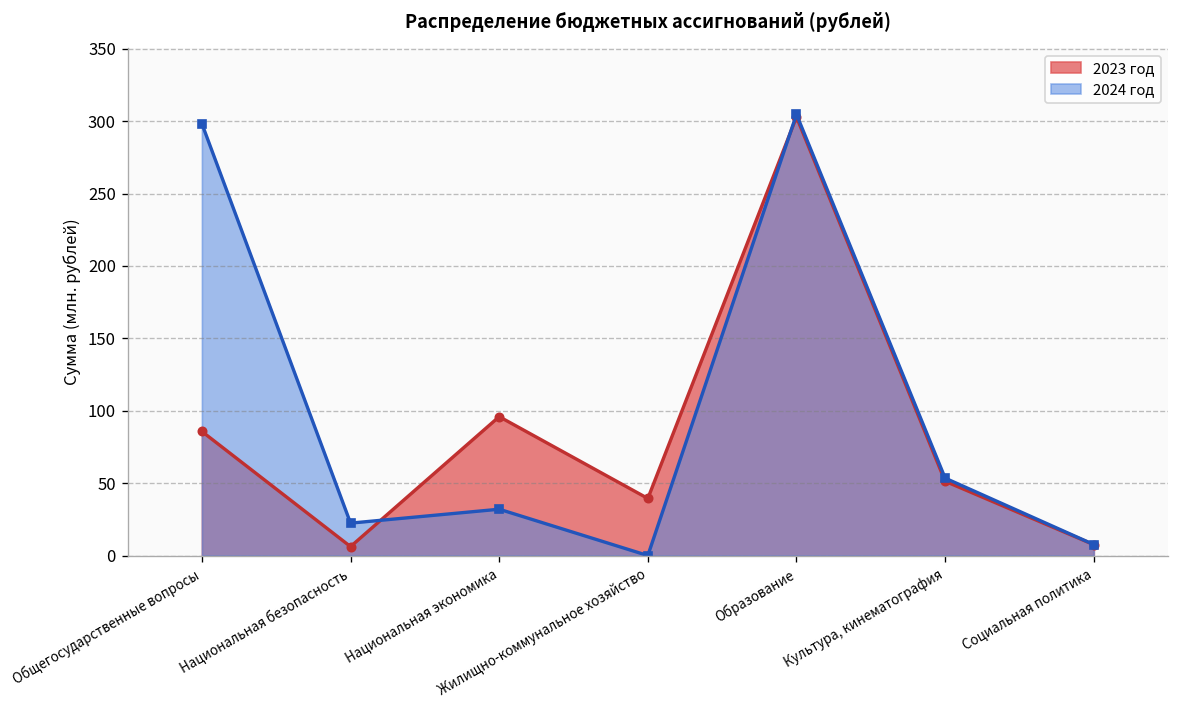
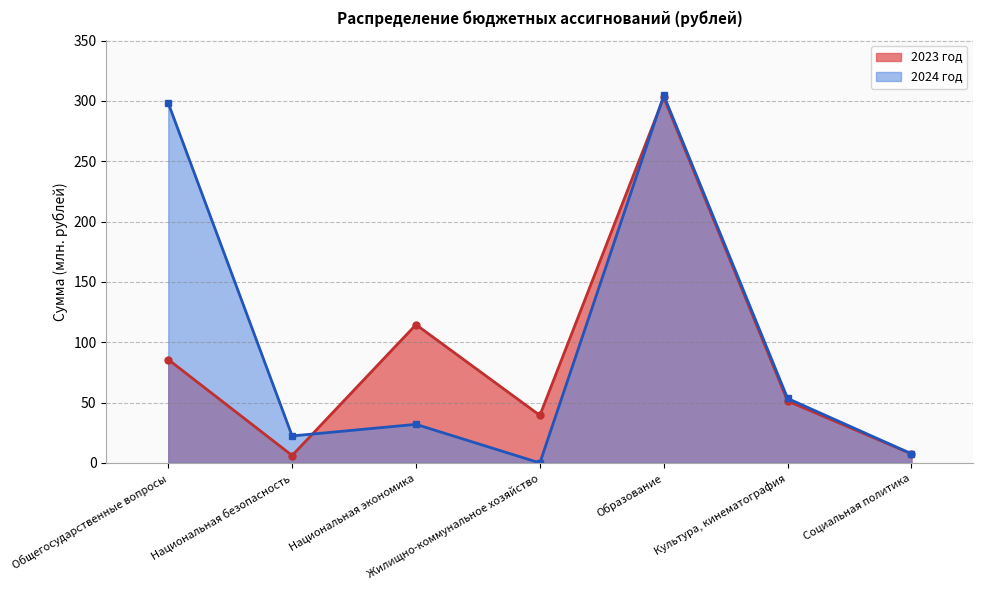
2023 год, Национальная экономика: 96 -> 115
